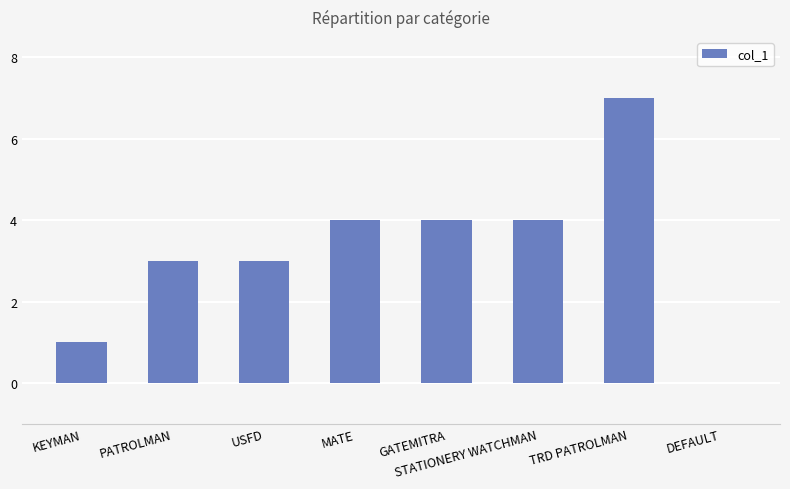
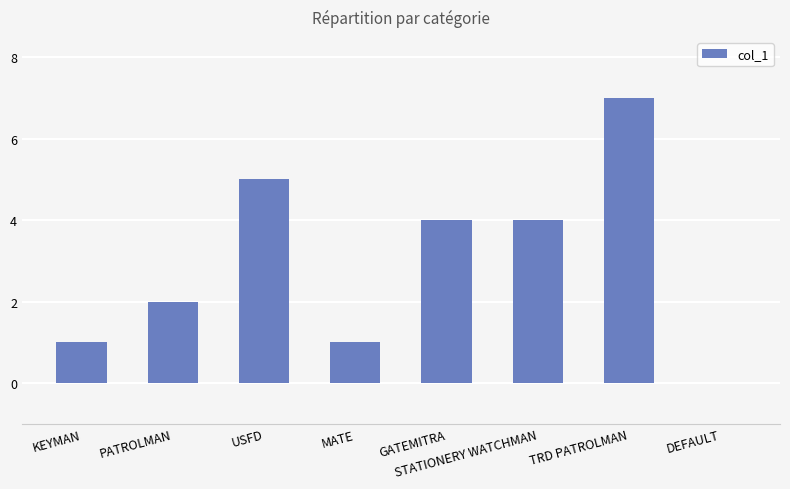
PATROLMAN: 3 -> 2
USFD: 3 -> 5
MATE: 4 -> 1
